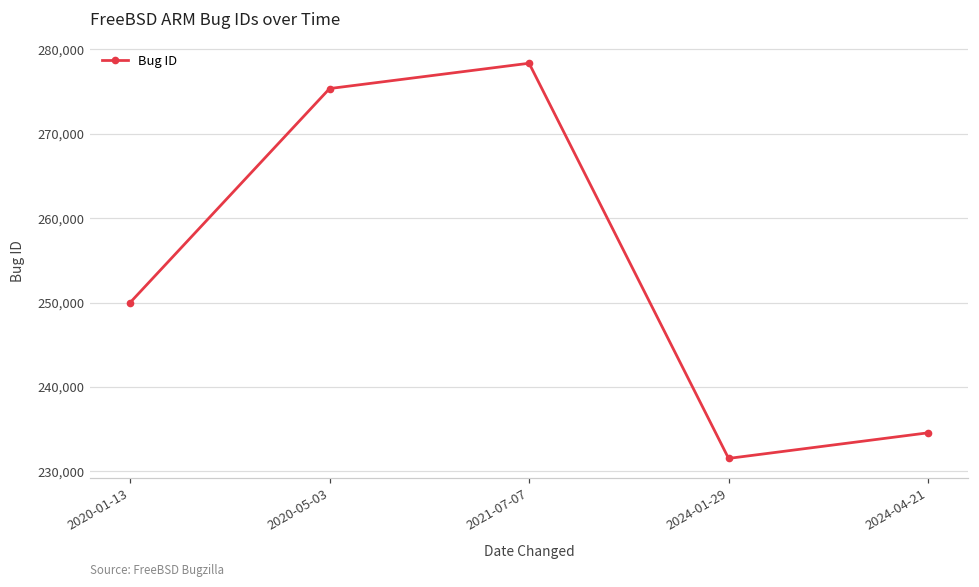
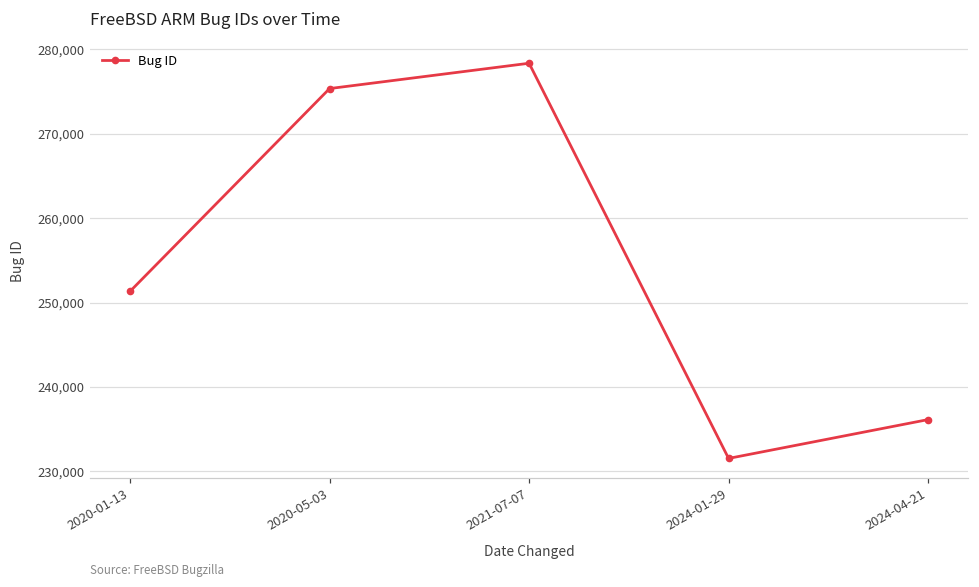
2020-01-13: 250,000 -> 251,000
2024-04-21: 235,000 -> 236,000
